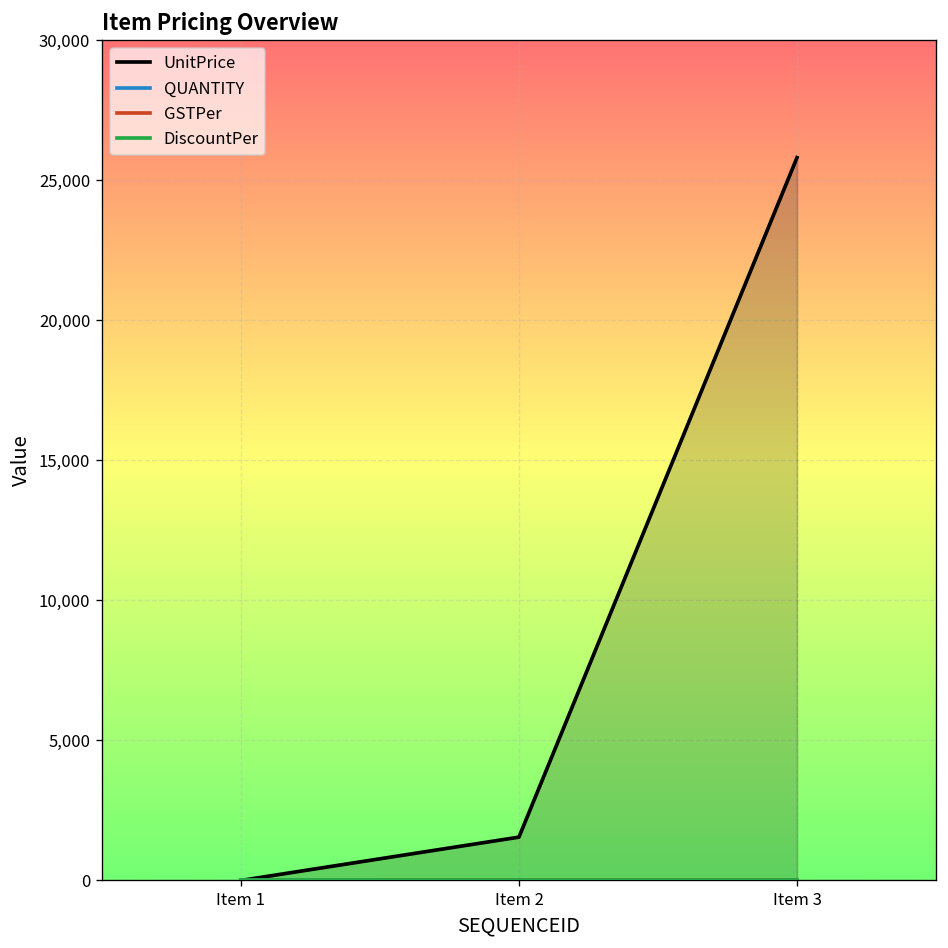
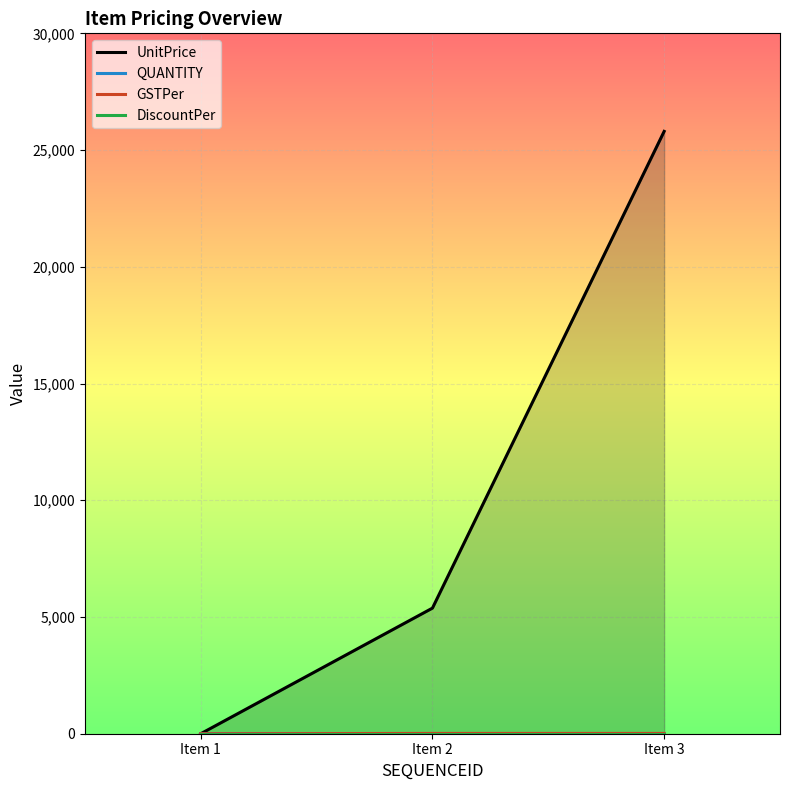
UnitPrice, Item 2: 1,500 -> 5,400
